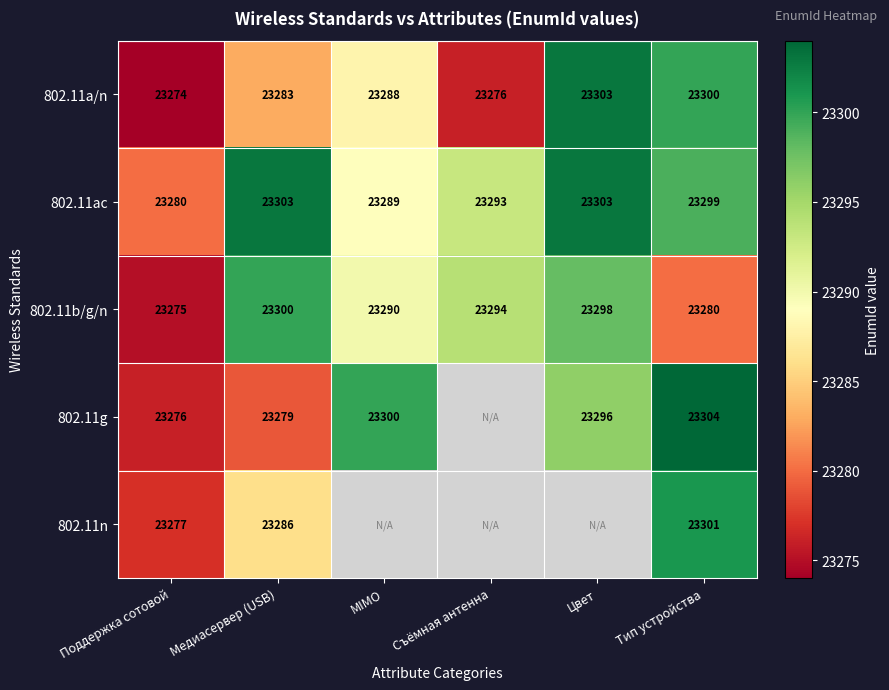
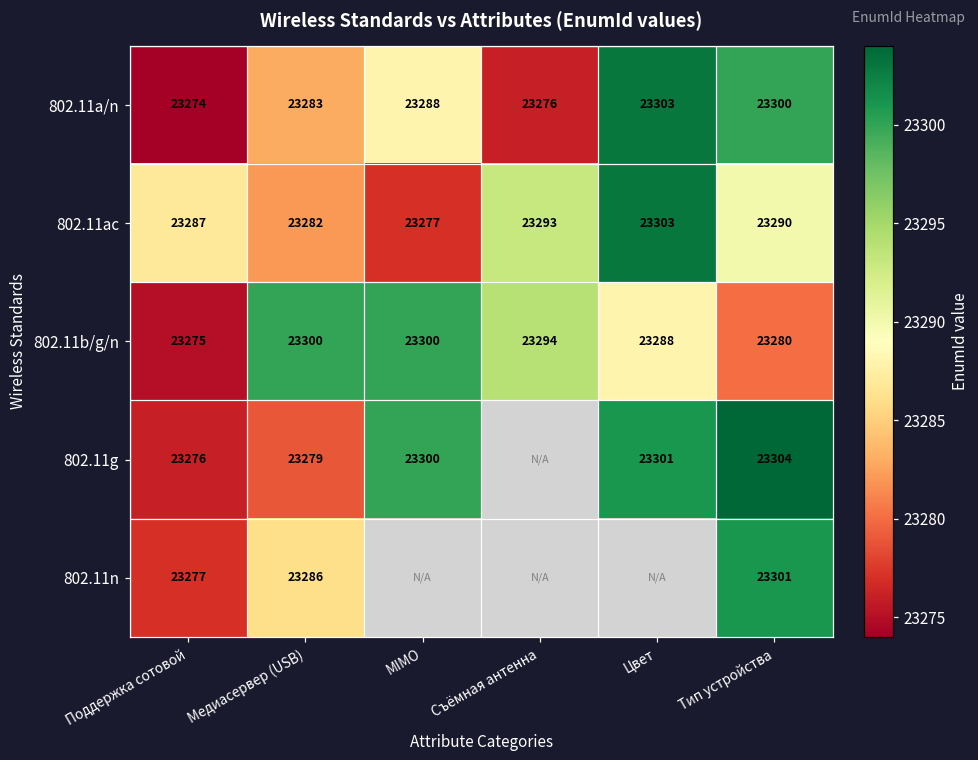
802.11ac, Поддержка сотовой: 23280 -> 23287
802.11ac, Медиасервер (USB): 23303 -> 23282
802.11ac, MIMO: 23289 -> 23277
802.11ac, Тип устройства: 23299 -> 23290
802.11b/g/n, MIMO: 23290 -> 23300
802.11b/g/n, Цвет: 23298 -> 23288
802.11g, Цвет: 23296 -> 23301
